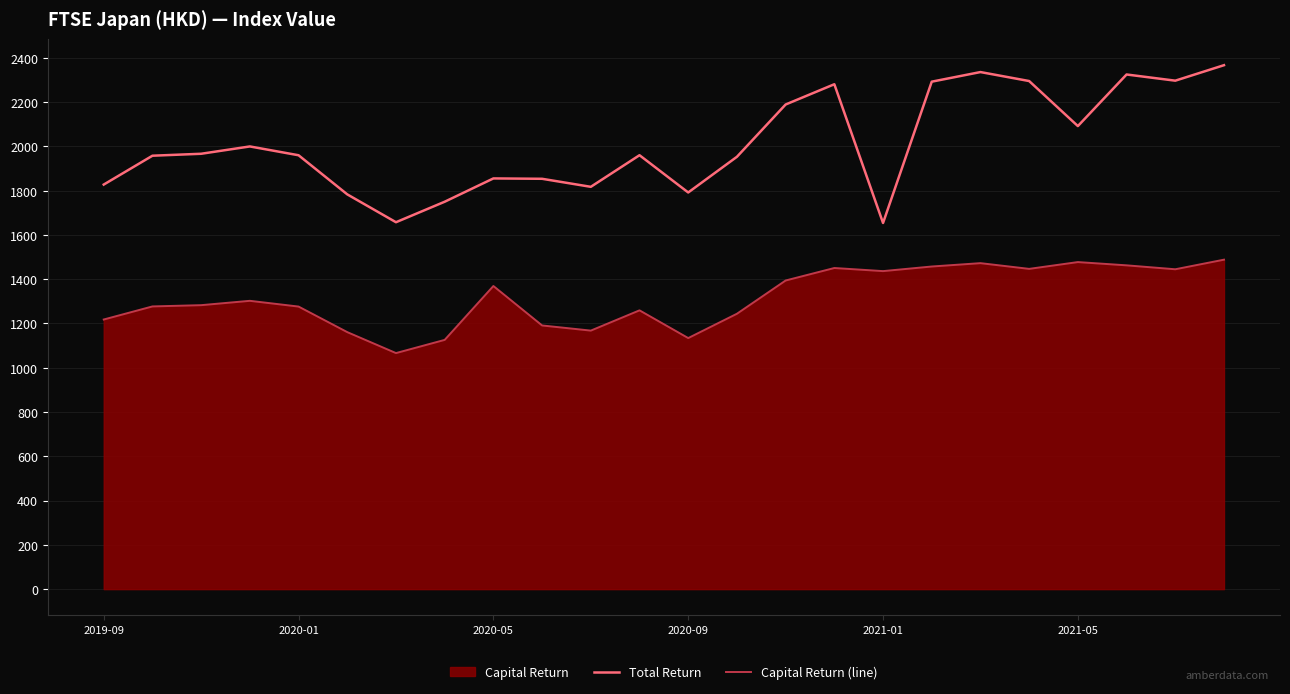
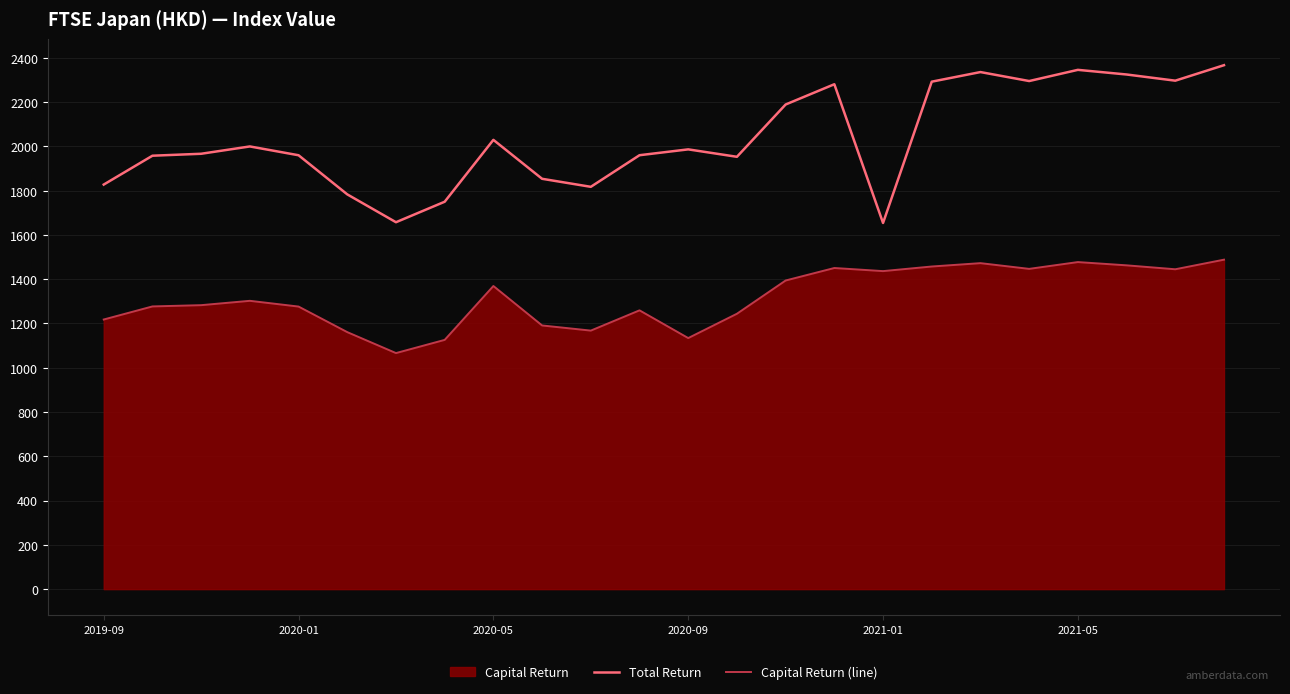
Total Return, 2020-05: 1860 -> 2030
Total Return, 2020-09: 1790 -> 1990
Total Return, 2021-05: 2090 -> 2350
